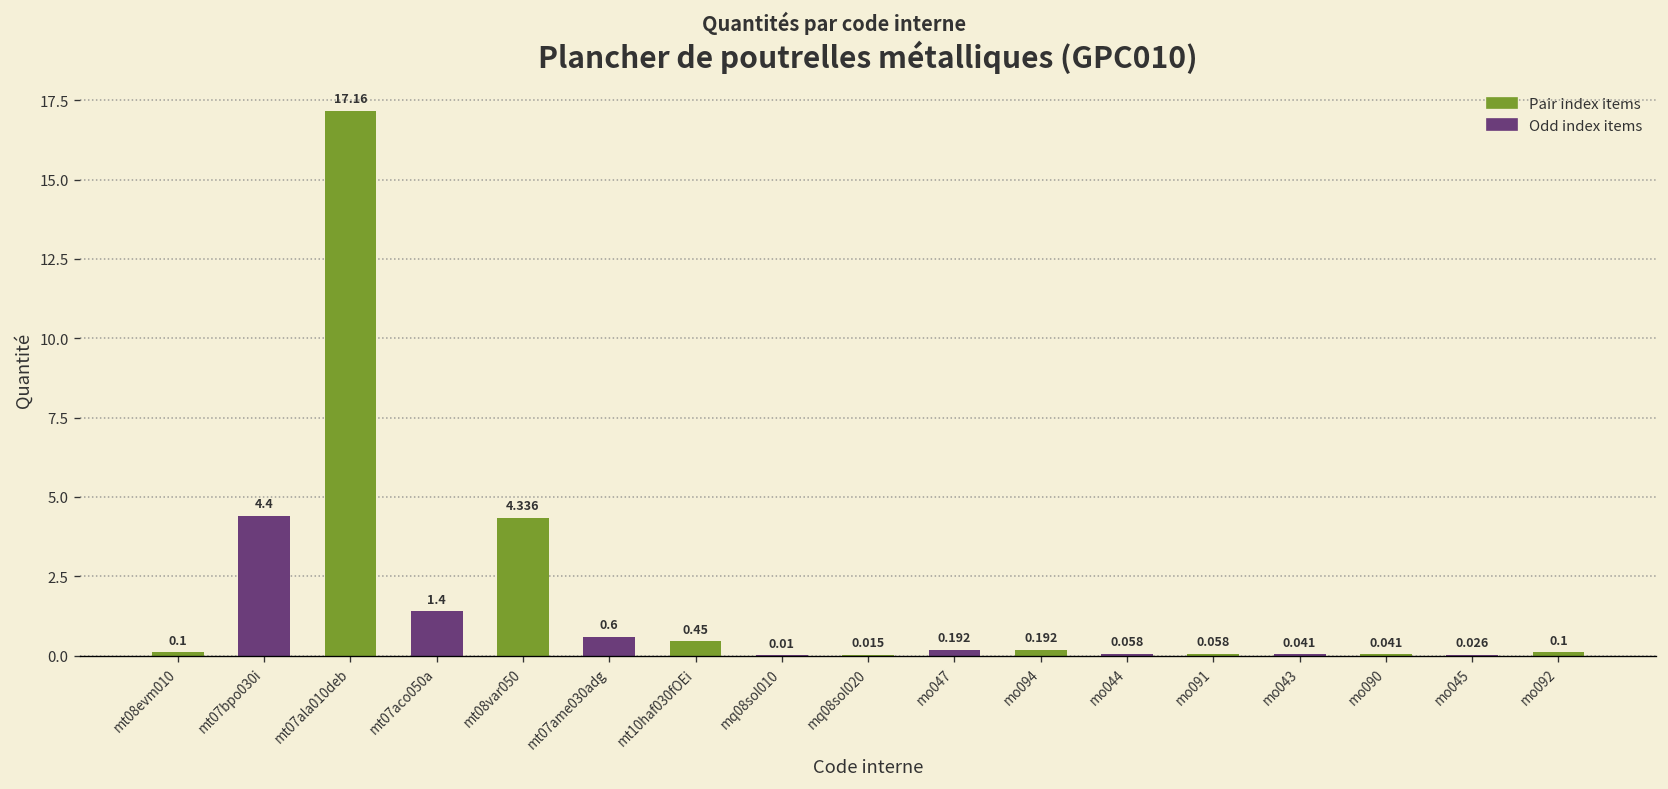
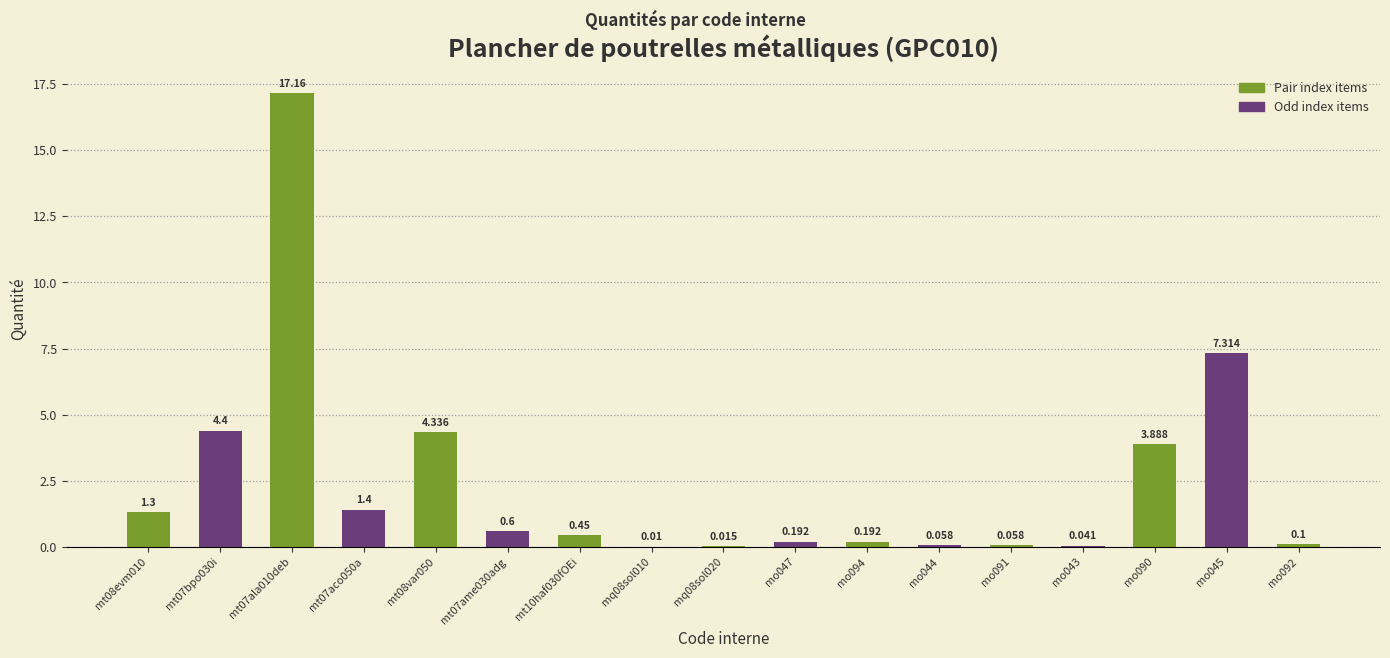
mt08evm010: 0.1 -> 1.3
mo090: 0.041 -> 3.888
mo045: 0.026 -> 7.314
